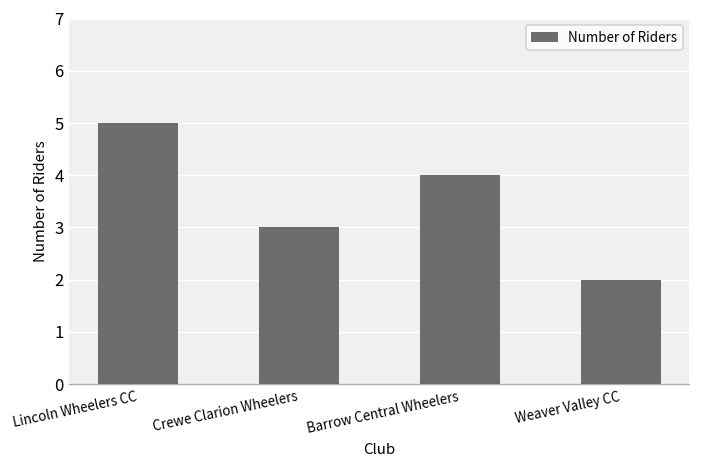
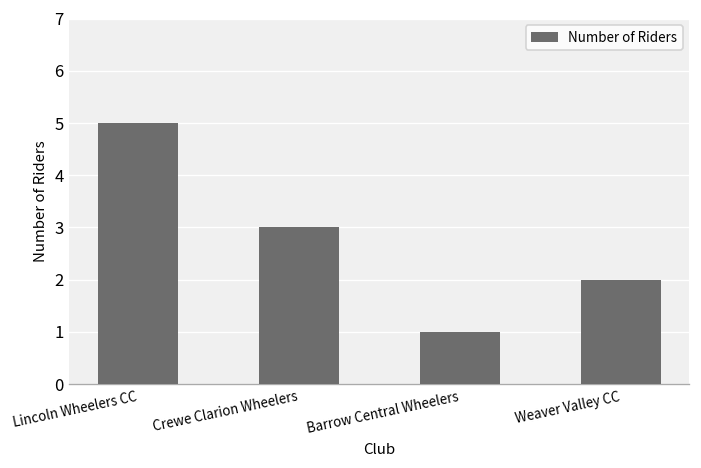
Barrow Central Wheelers: 4 -> 1
